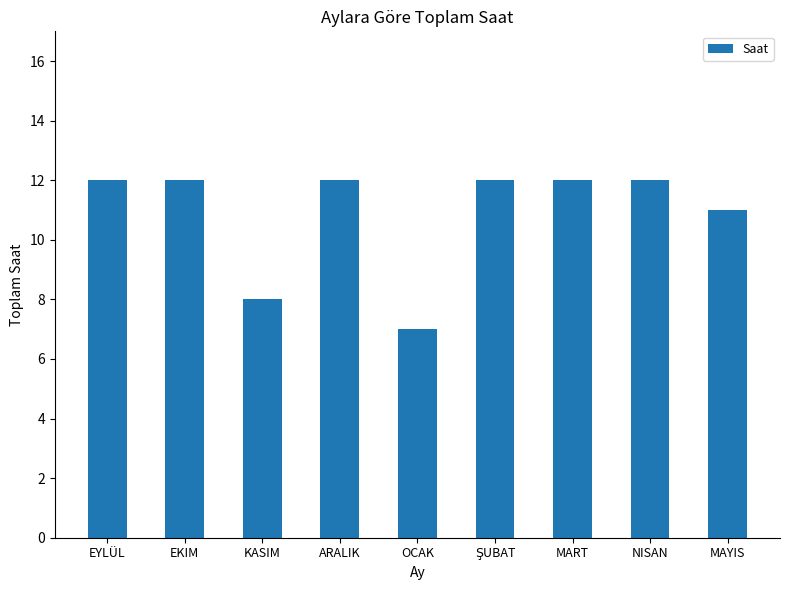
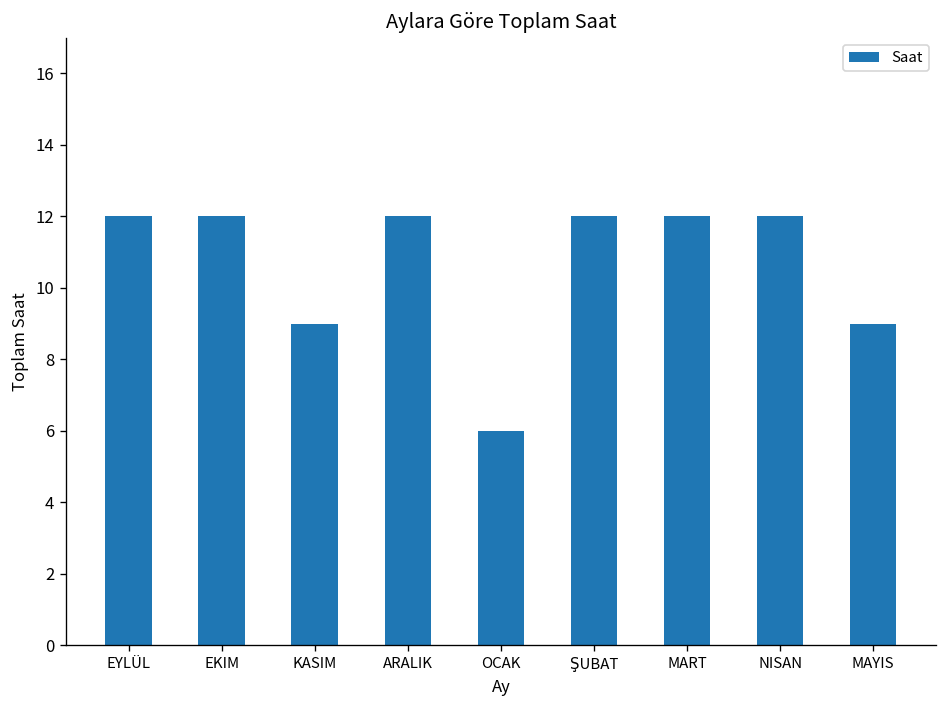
KASIM: 8 -> 9
OCAK: 7 -> 6
MAYIS: 11 -> 9
